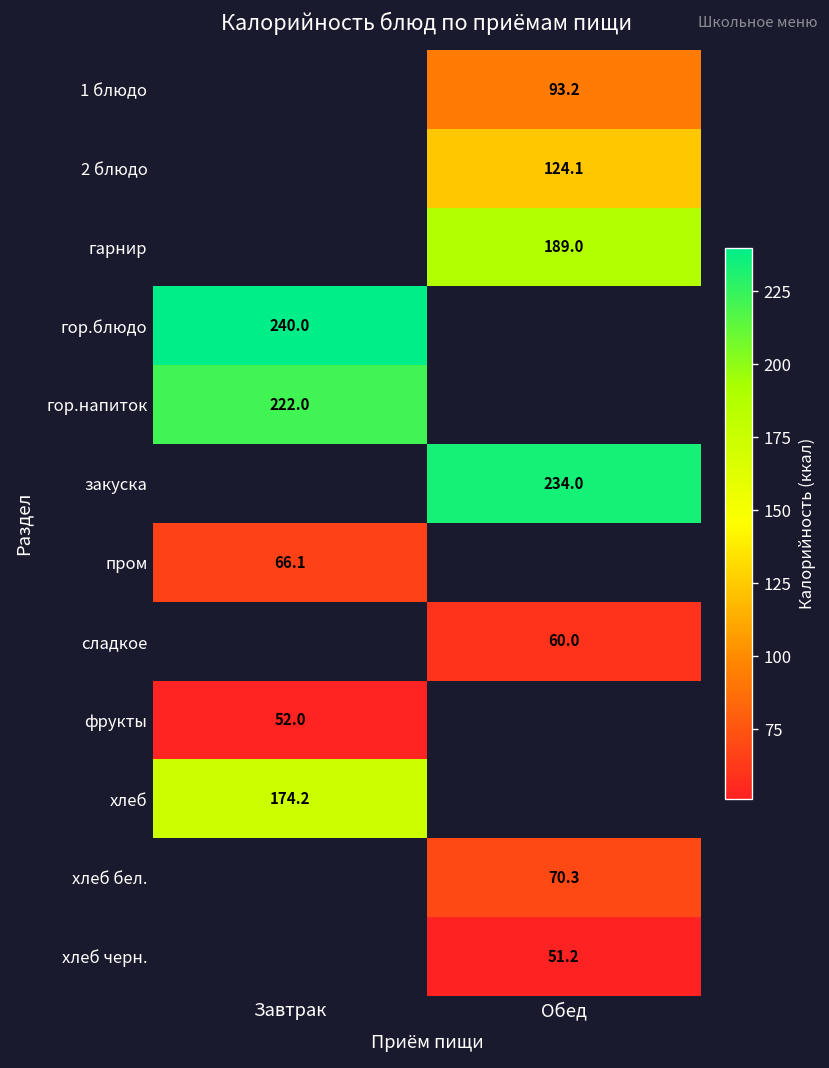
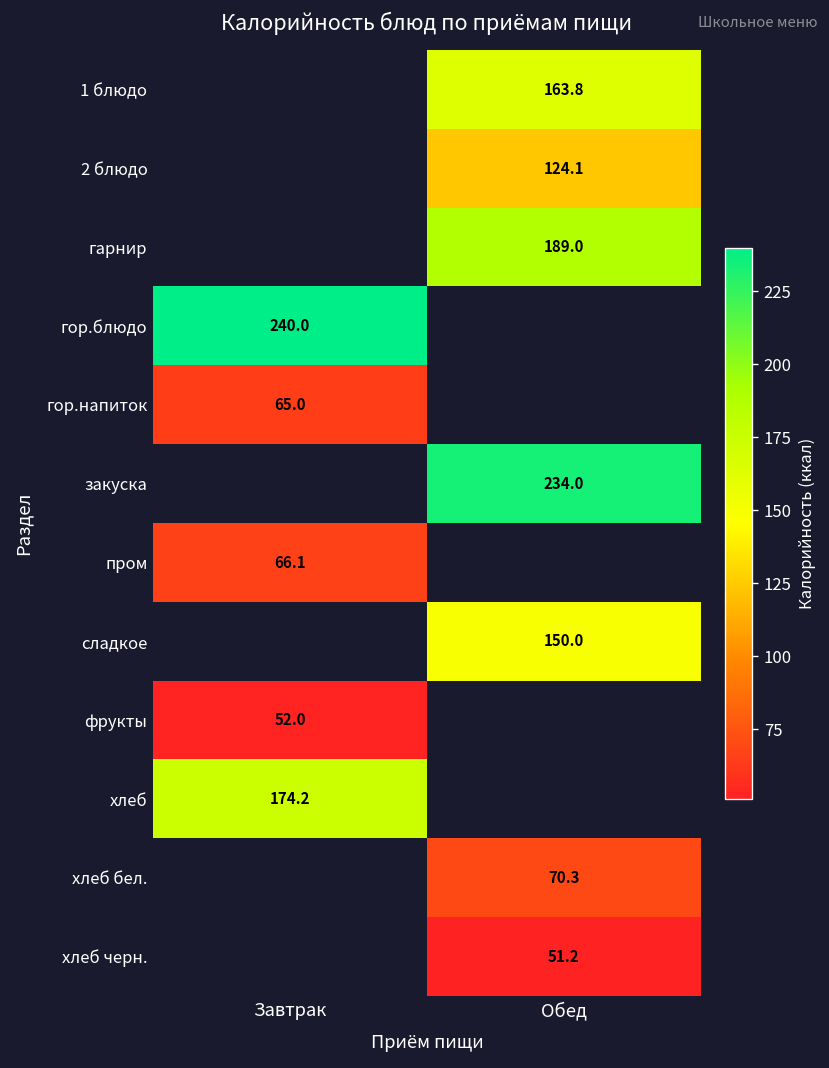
1 блюдо, Обед: 93.2 -> 163.8
гор.напиток, Завтрак: 222.0 -> 65.0
сладкое, Обед: 60.0 -> 150.0
